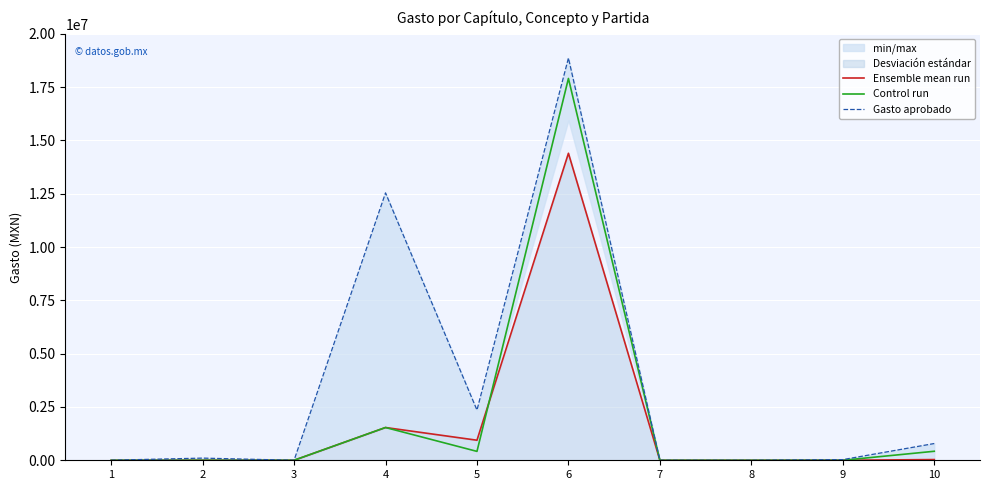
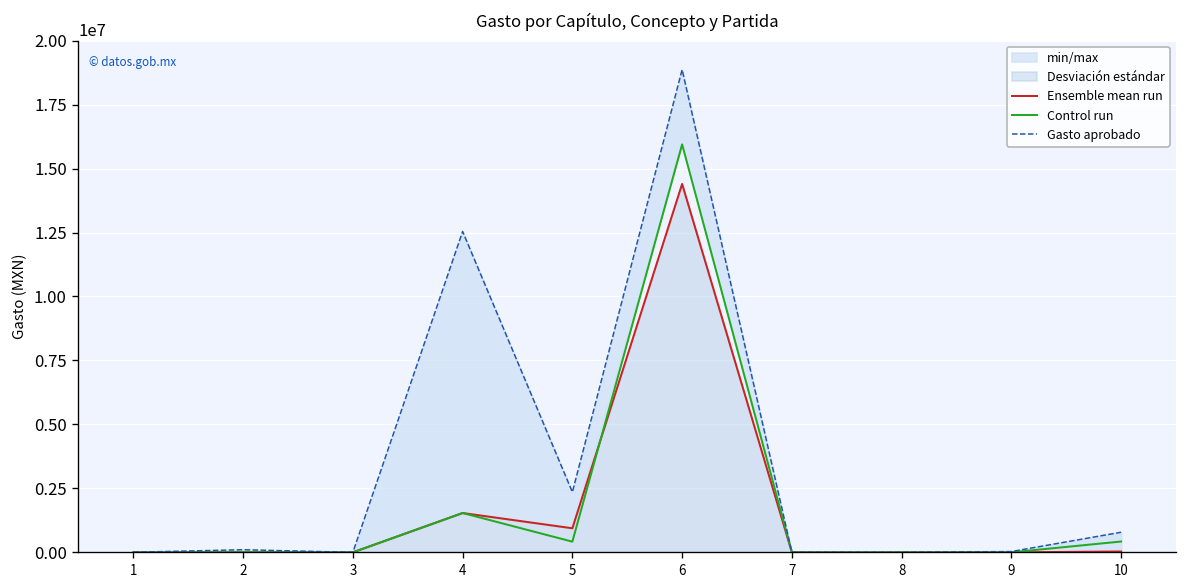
Control run, 6: 17900000 -> 15900000
